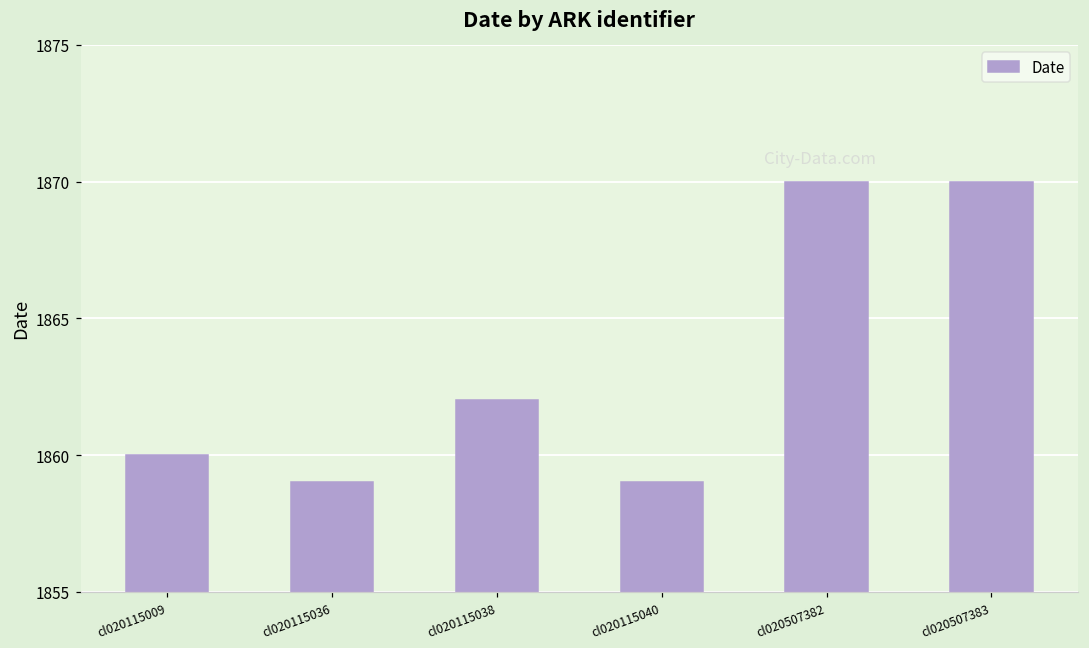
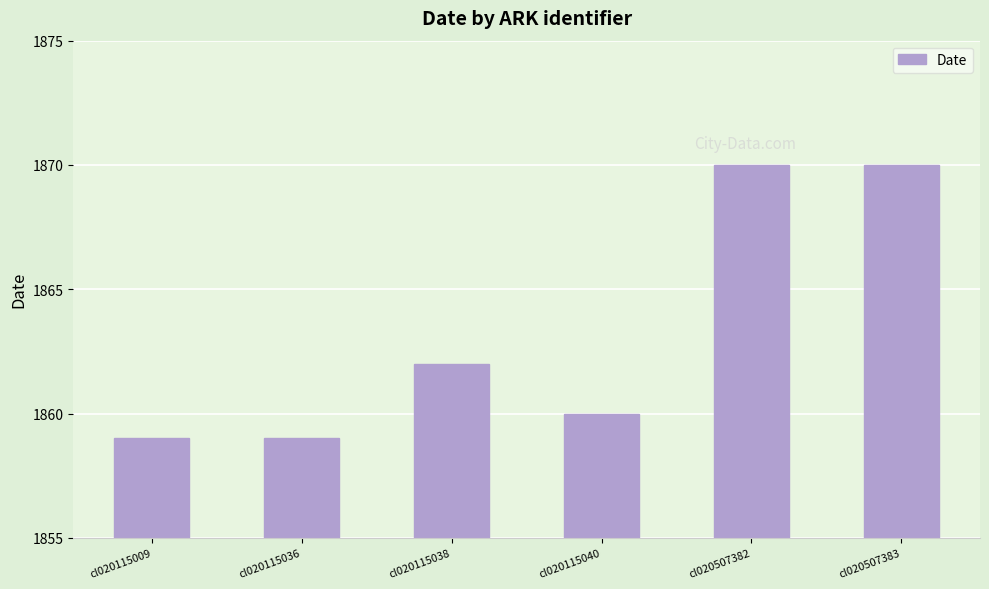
cl020115009: 1860 -> 1859
cl020115040: 1859 -> 1860
